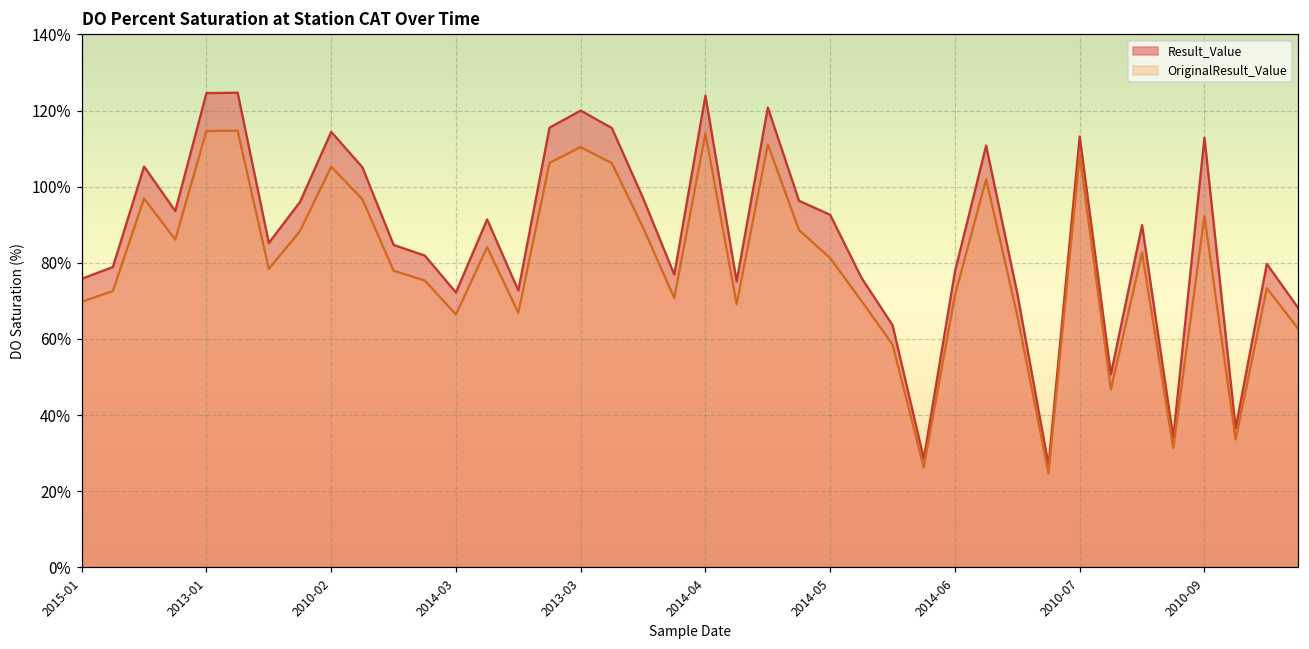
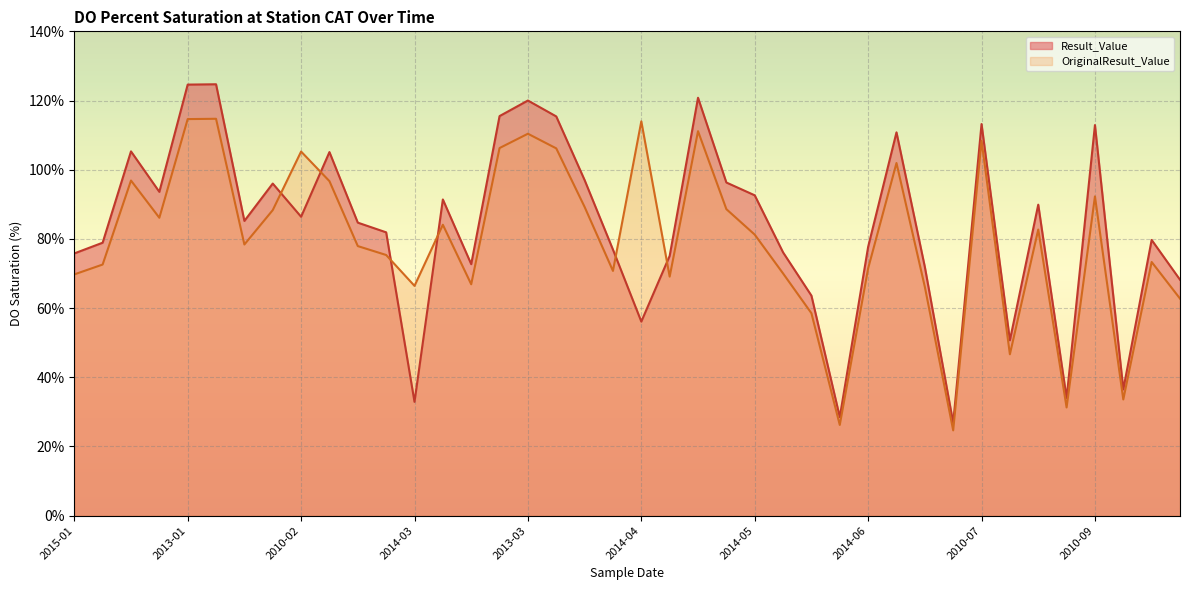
Result_Value, 2010-02: 114% -> 86%
Result_Value, 2014-03: 72% -> 33%
Result_Value, 2014-04: 124% -> 56%
